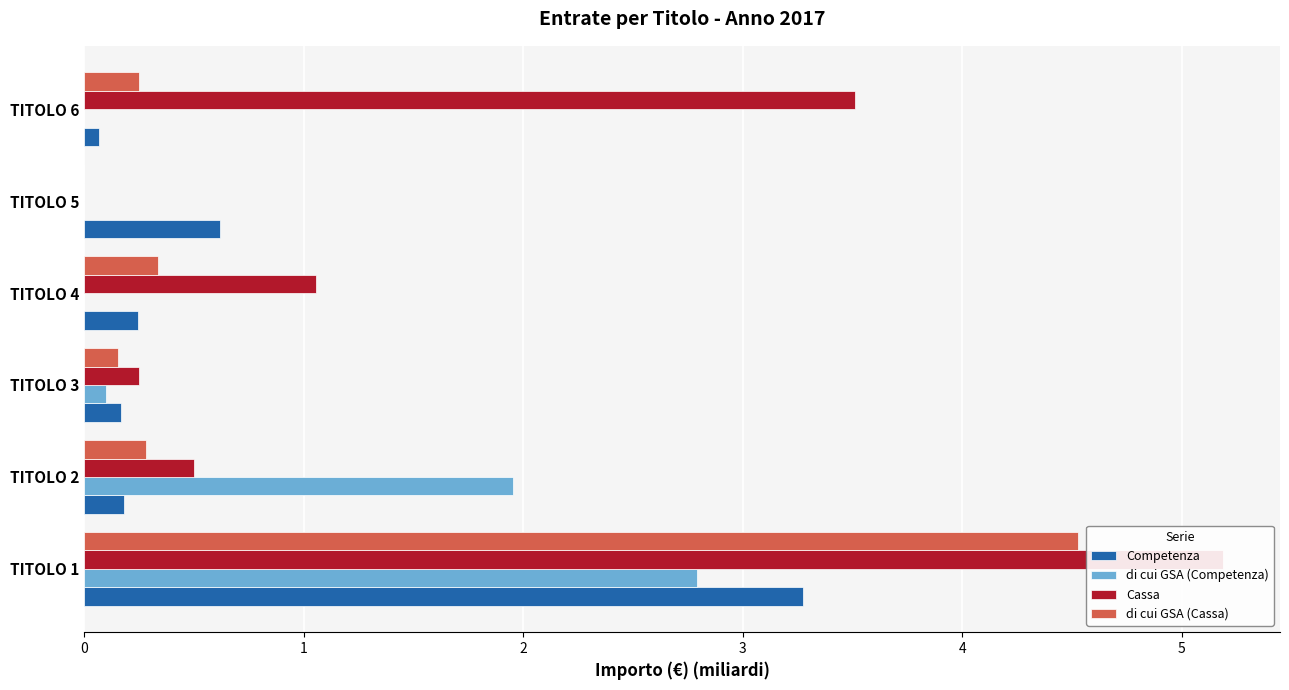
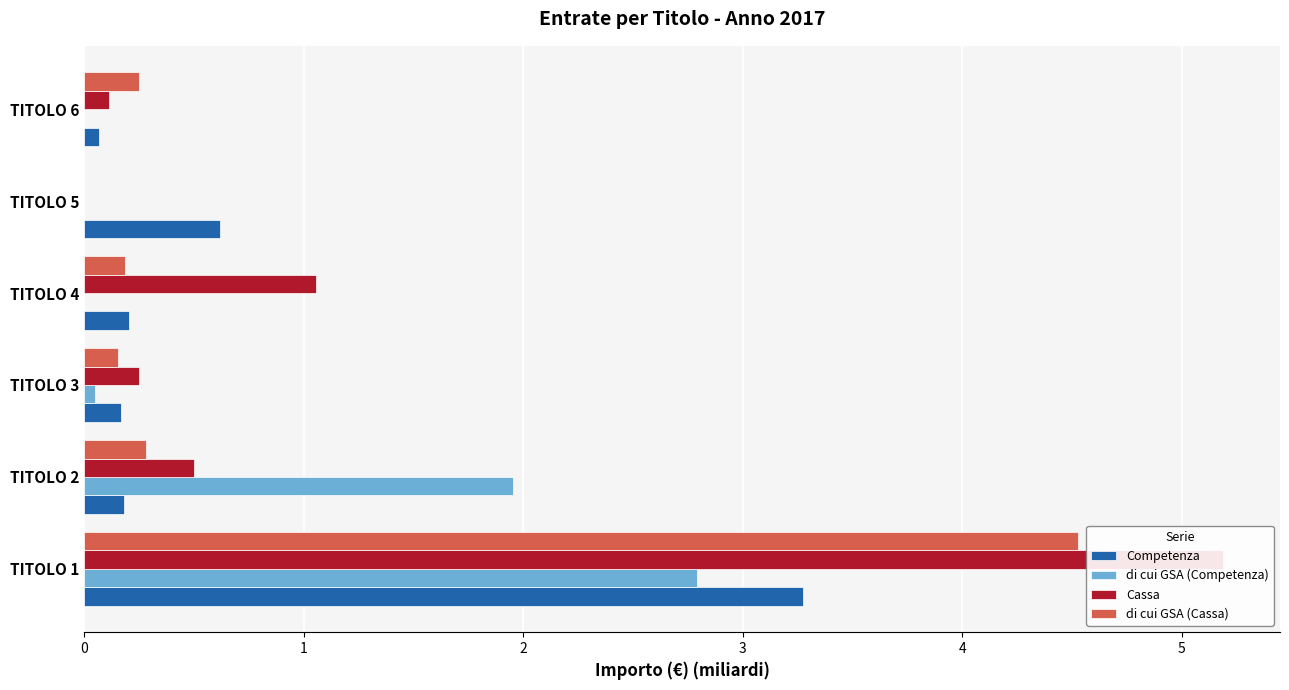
Cassa, TITOLO 6: 3.51 -> 0.11
di cui GSA (Cassa), TITOLO 4: 0.33 -> 0.19
Competenza, TITOLO 4: 0.25 -> 0.20
di cui GSA (Competenza), TITOLO 3: 0.10 -> 0.05
